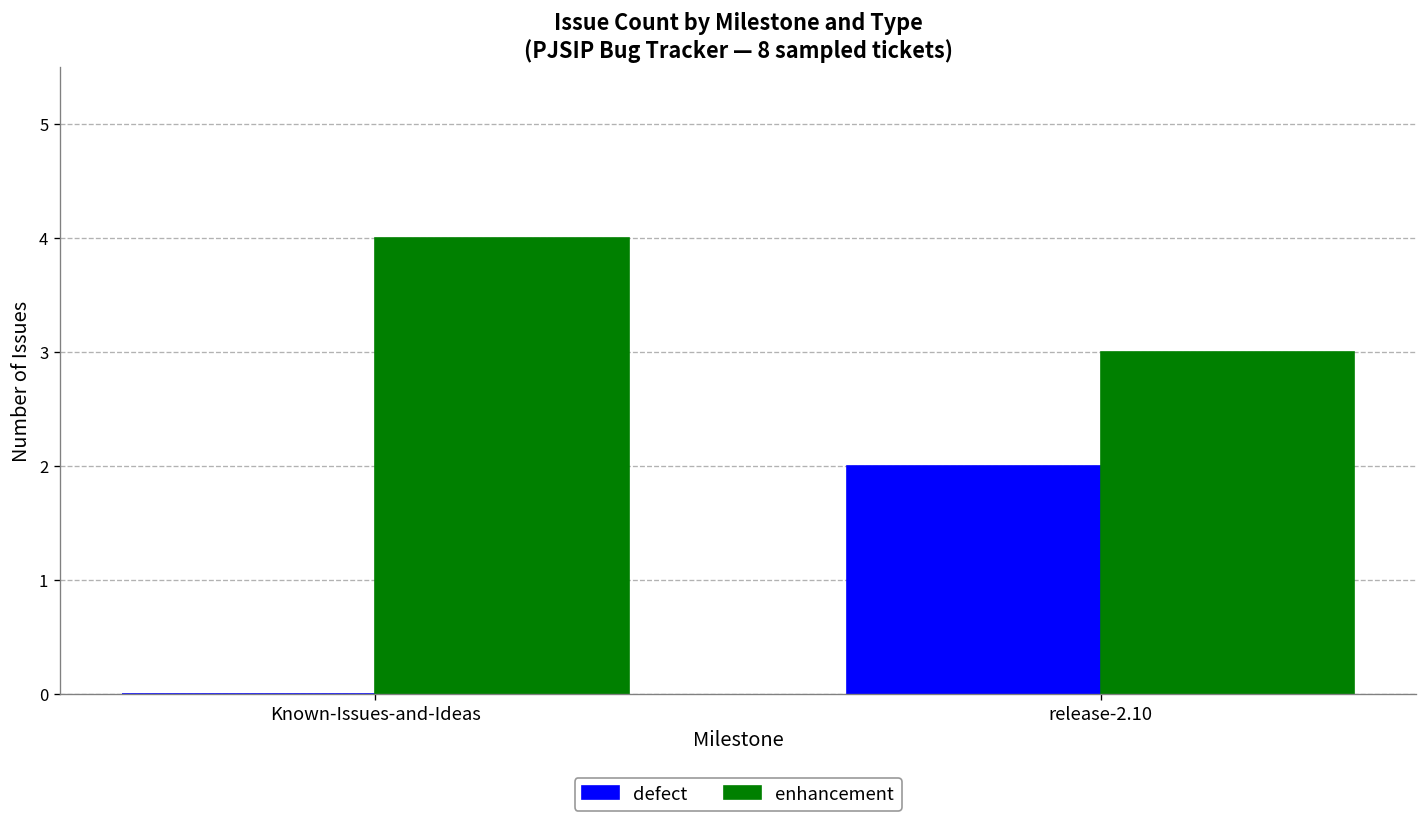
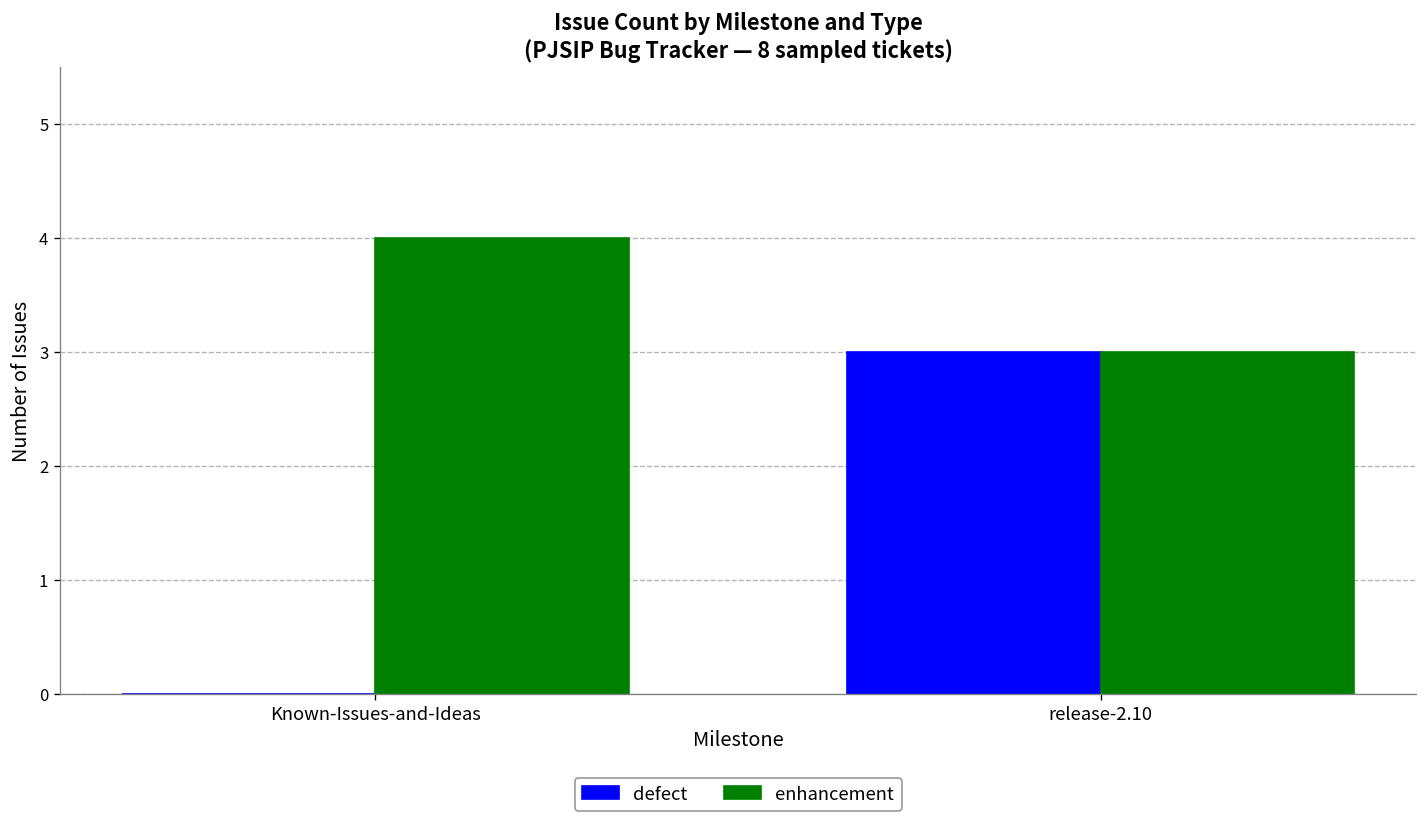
defect, release-2.10: 2 -> 3
